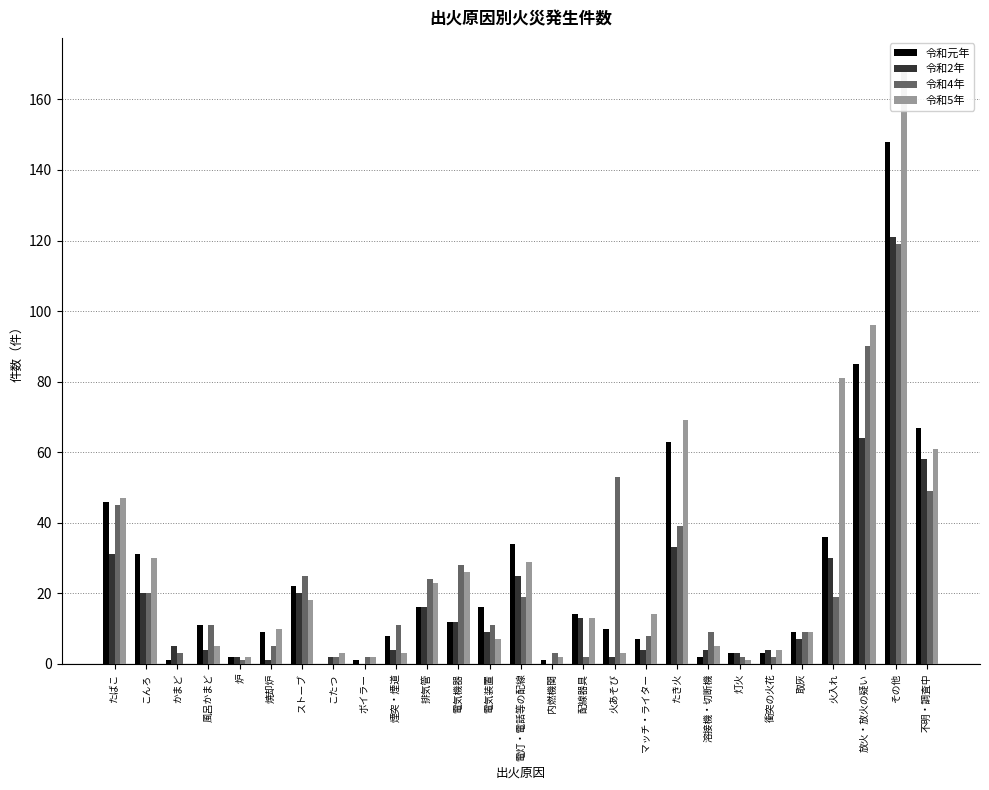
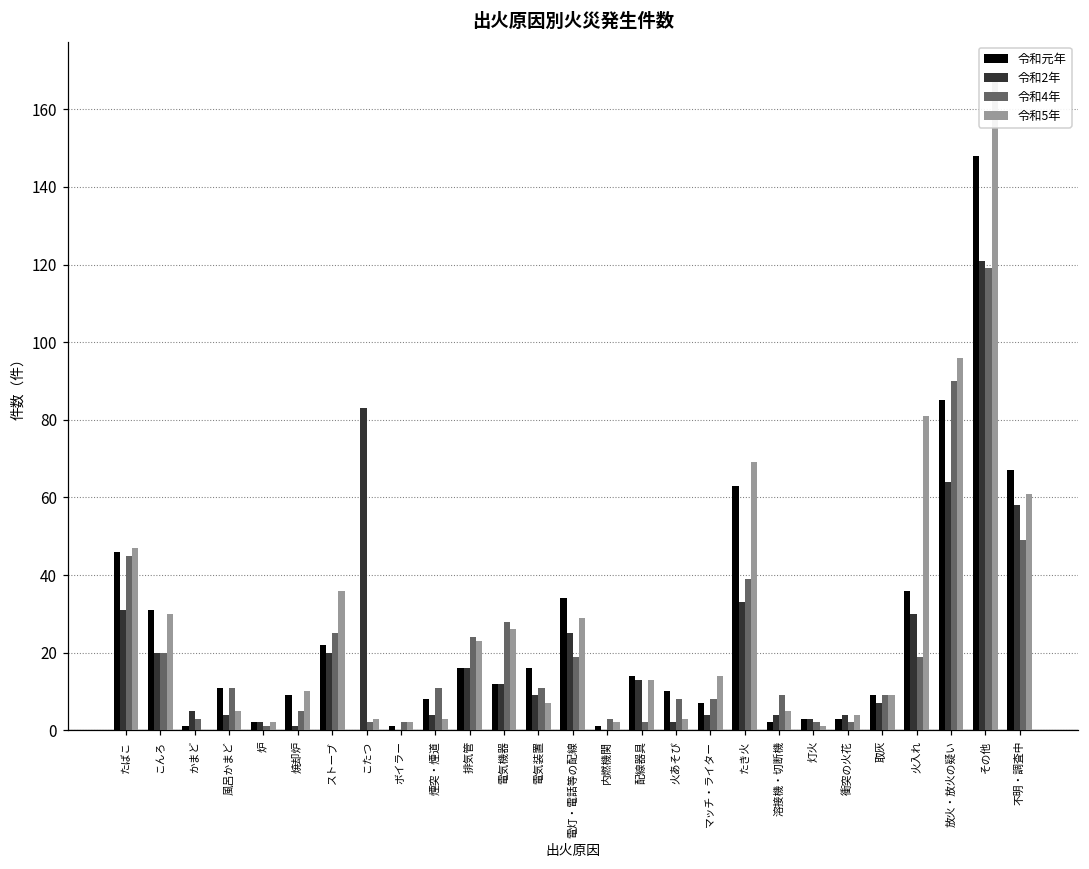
令和5年, ストーブ: 18 -> 36
令和2年, こたつ: 2 -> 83
令和4年, 火あそび: 53 -> 8
